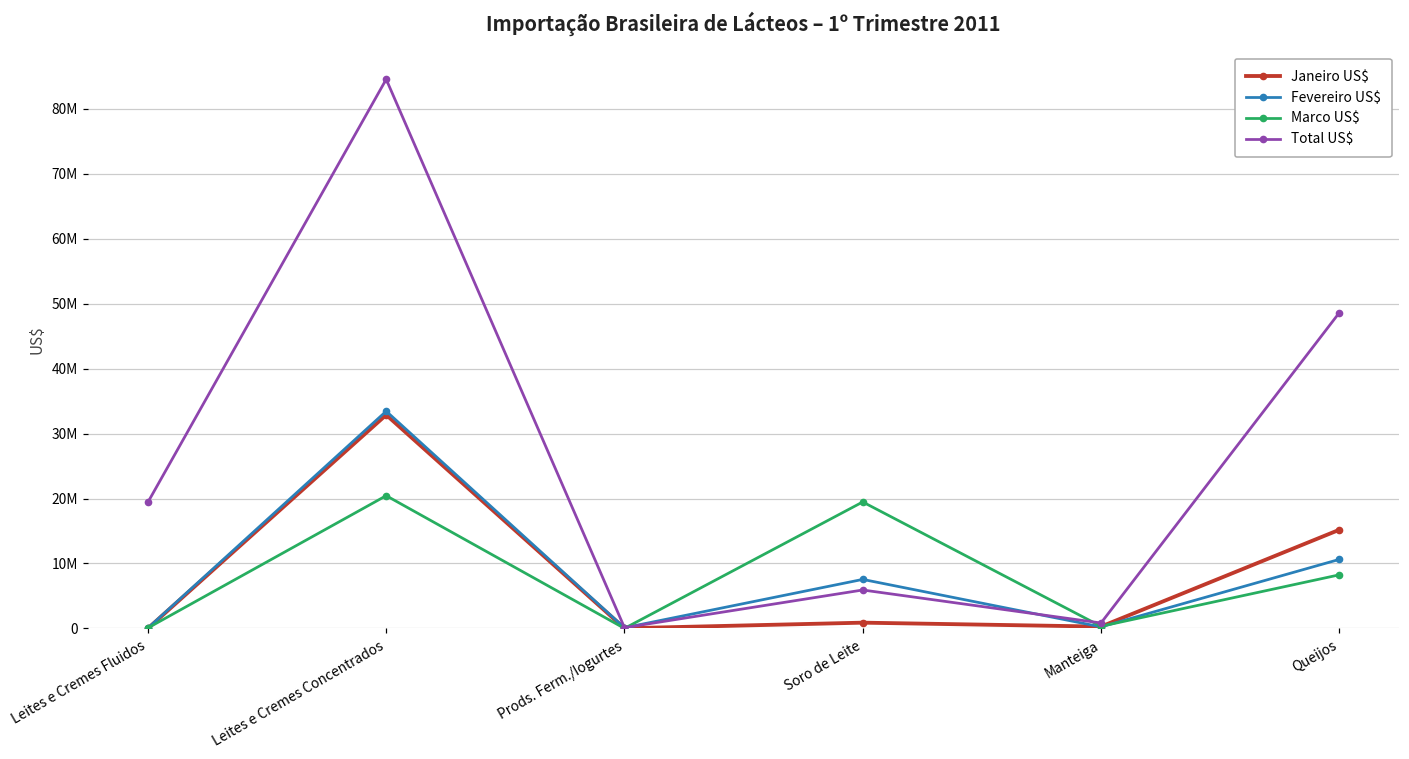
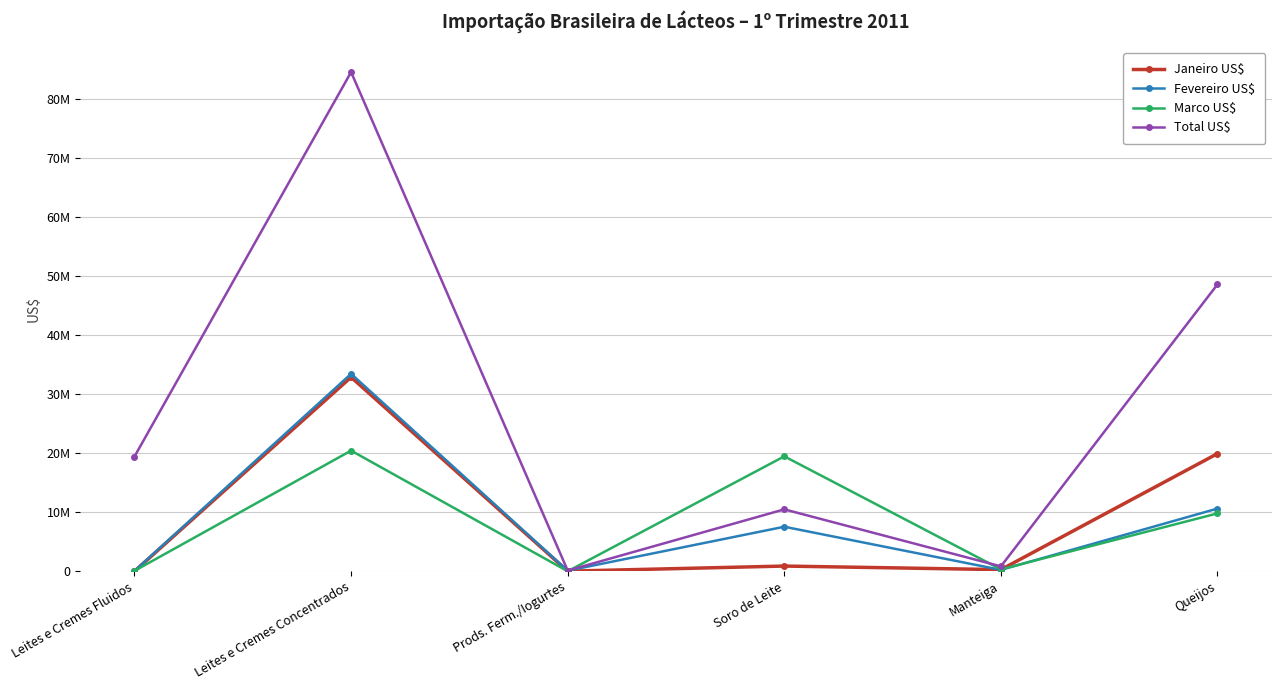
Total US$, Soro de Leite: 6000000 -> 10000000
Janeiro US$, Queijos: 15000000 -> 20000000
Marco US$, Queijos: 8000000 -> 10000000
